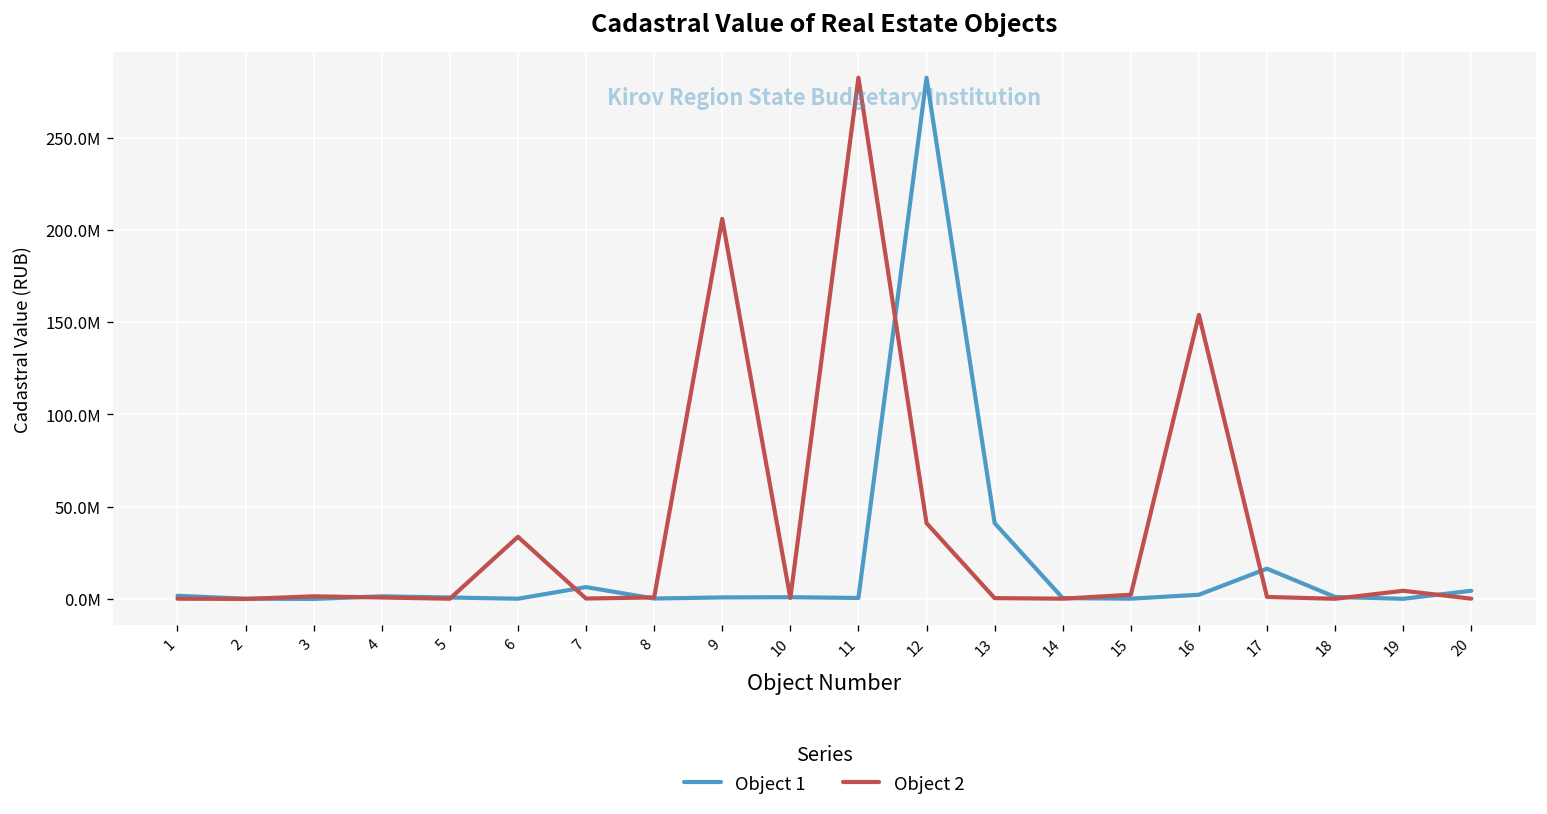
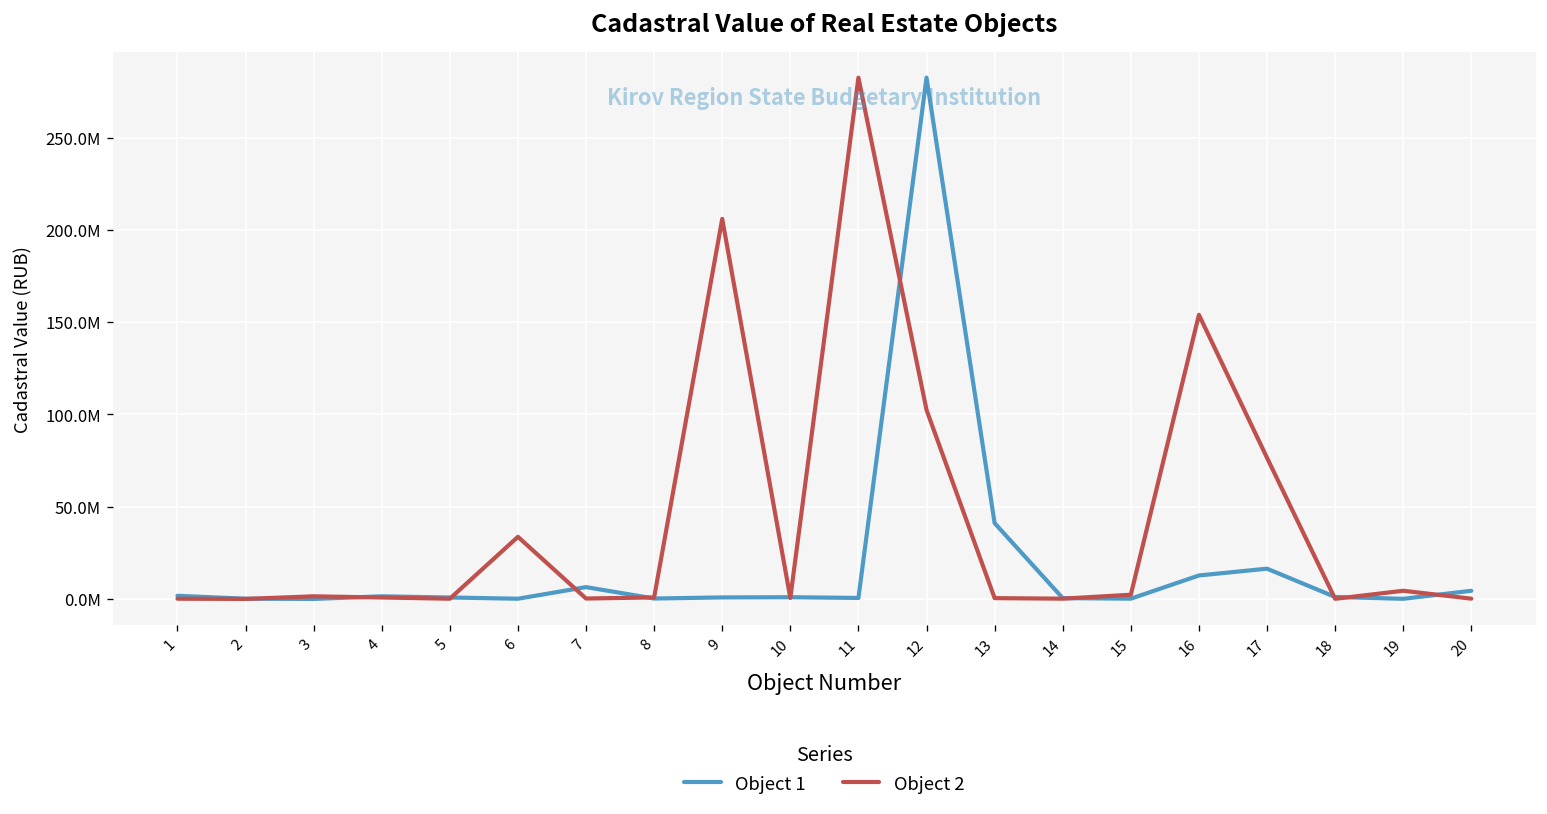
Object 2, 12: 41000000 -> 102000000
Object 1, 16: 2000000 -> 13000000
Object 2, 17: 1000000 -> 76000000
